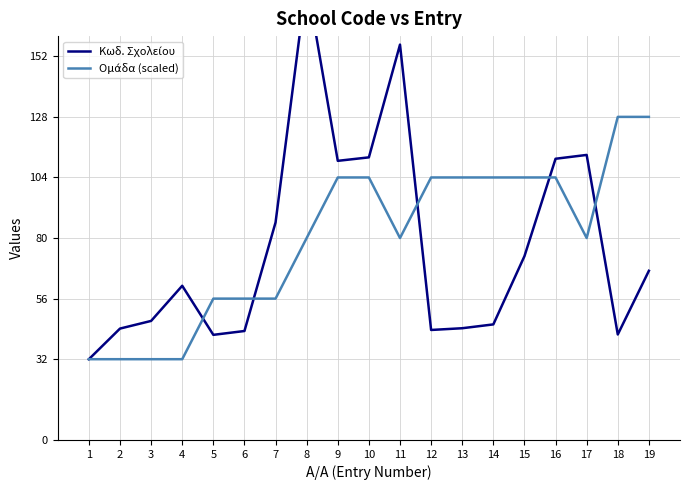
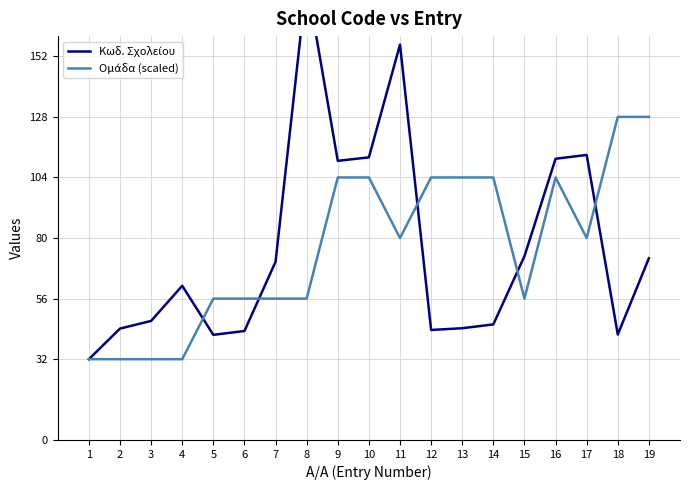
Κωδ. Σχολείου, 7: 86 -> 71
Ομάδα (scaled), 8: 80 -> 56
Ομάδα (scaled), 15: 104 -> 56
Κωδ. Σχολείου, 19: 67 -> 72
